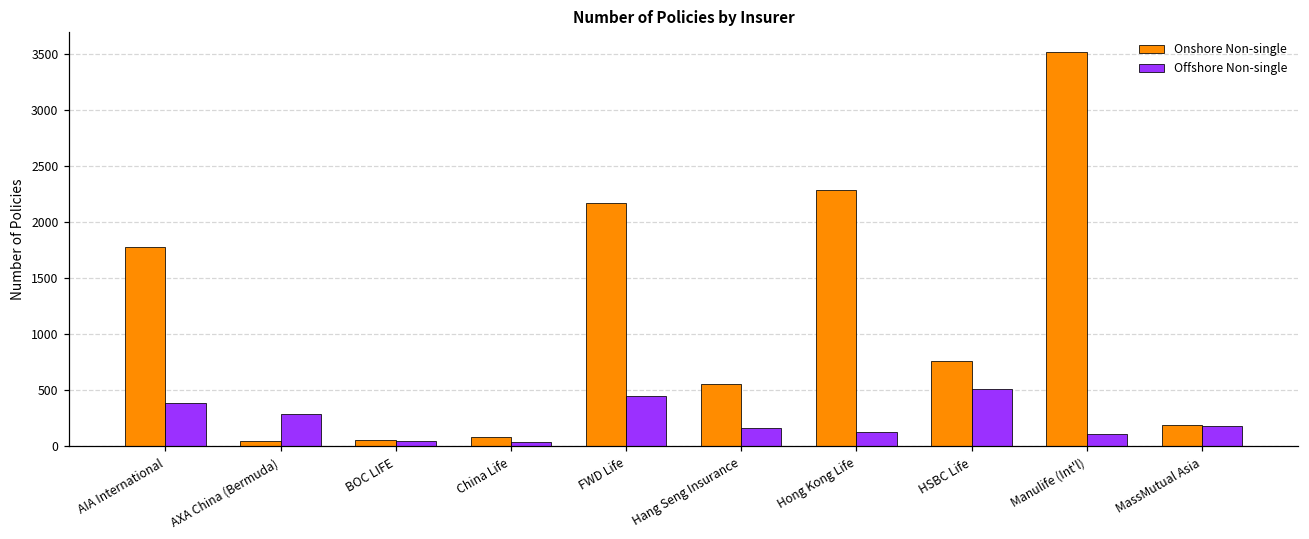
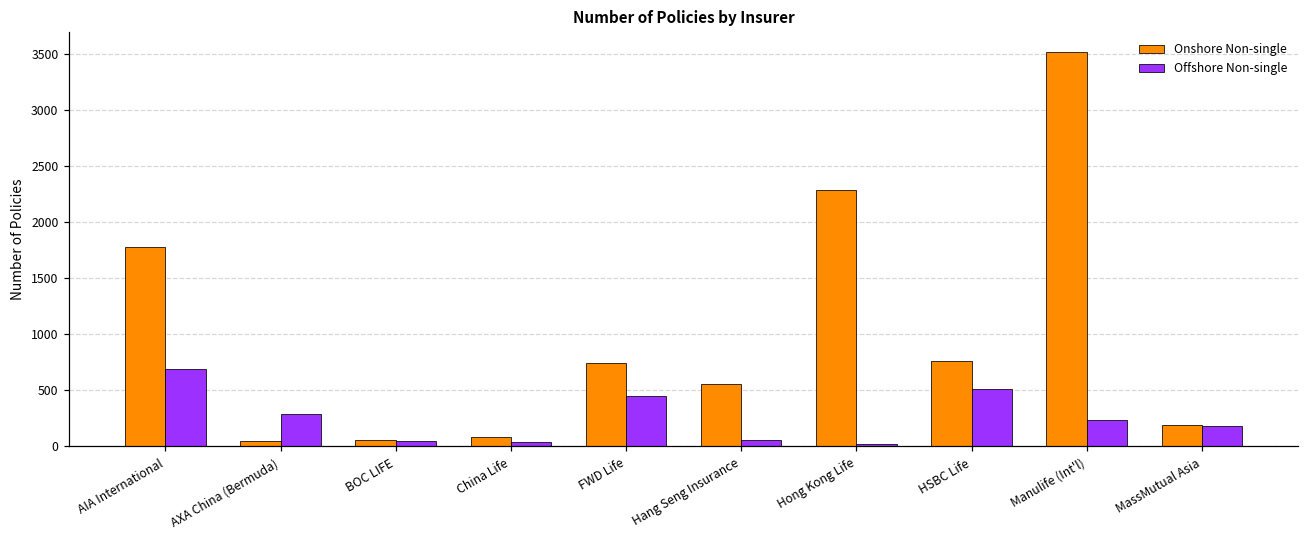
Offshore Non-single, AIA International: 390 -> 690
Onshore Non-single, FWD Life: 2170 -> 740
Offshore Non-single, Hang Seng Insurance: 170 -> 50
Offshore Non-single, Hong Kong Life: 120 -> 20
Offshore Non-single, Manulife (Int'l): 110 -> 240
